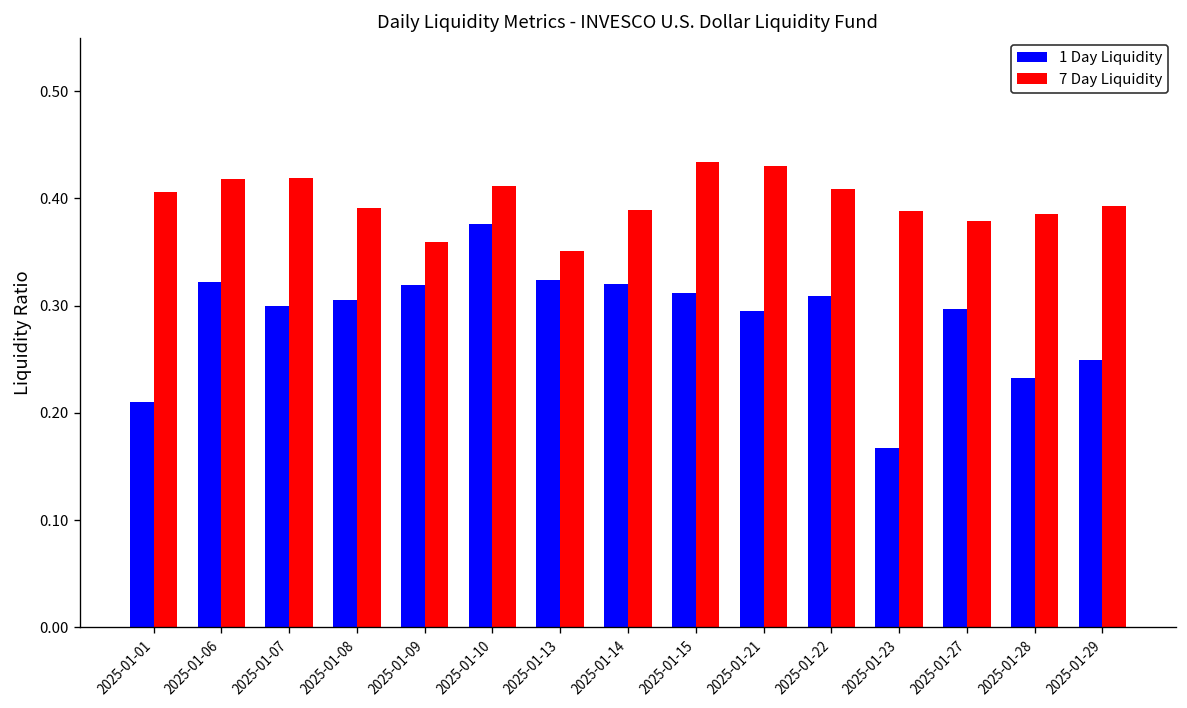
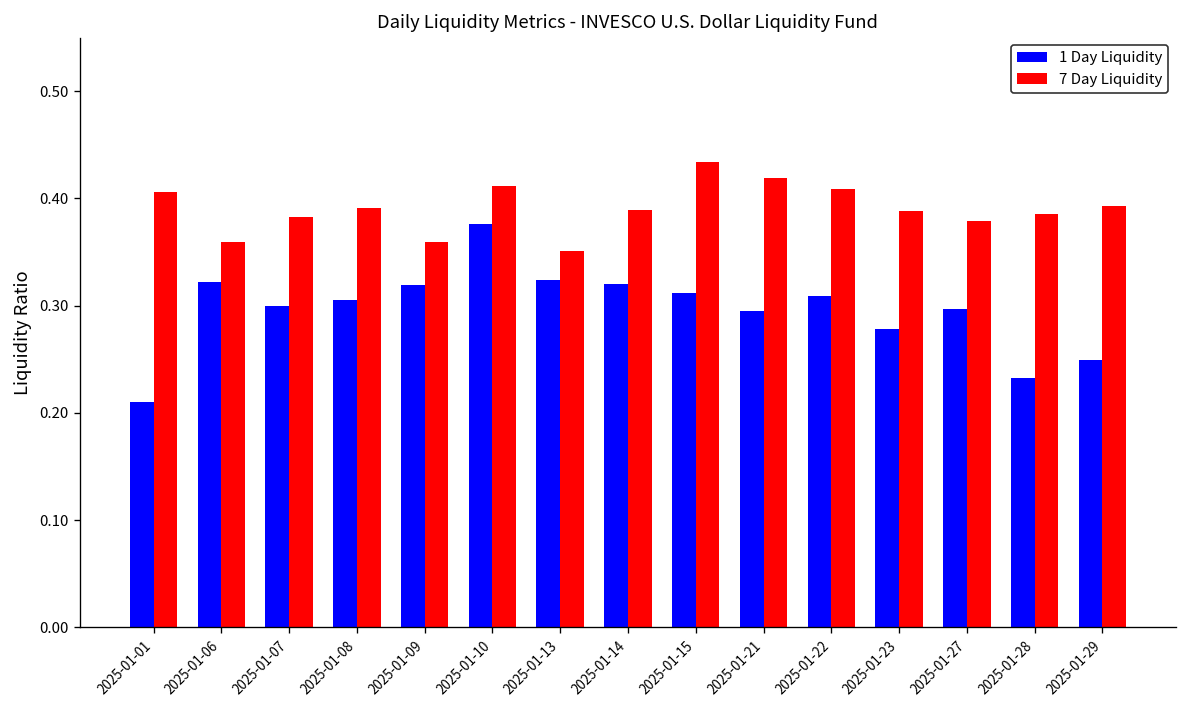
7 Day Liquidity, 2025-01-06: 0.42 -> 0.36
7 Day Liquidity, 2025-01-07: 0.42 -> 0.38
7 Day Liquidity, 2025-01-21: 0.43 -> 0.42
1 Day Liquidity, 2025-01-23: 0.17 -> 0.28
